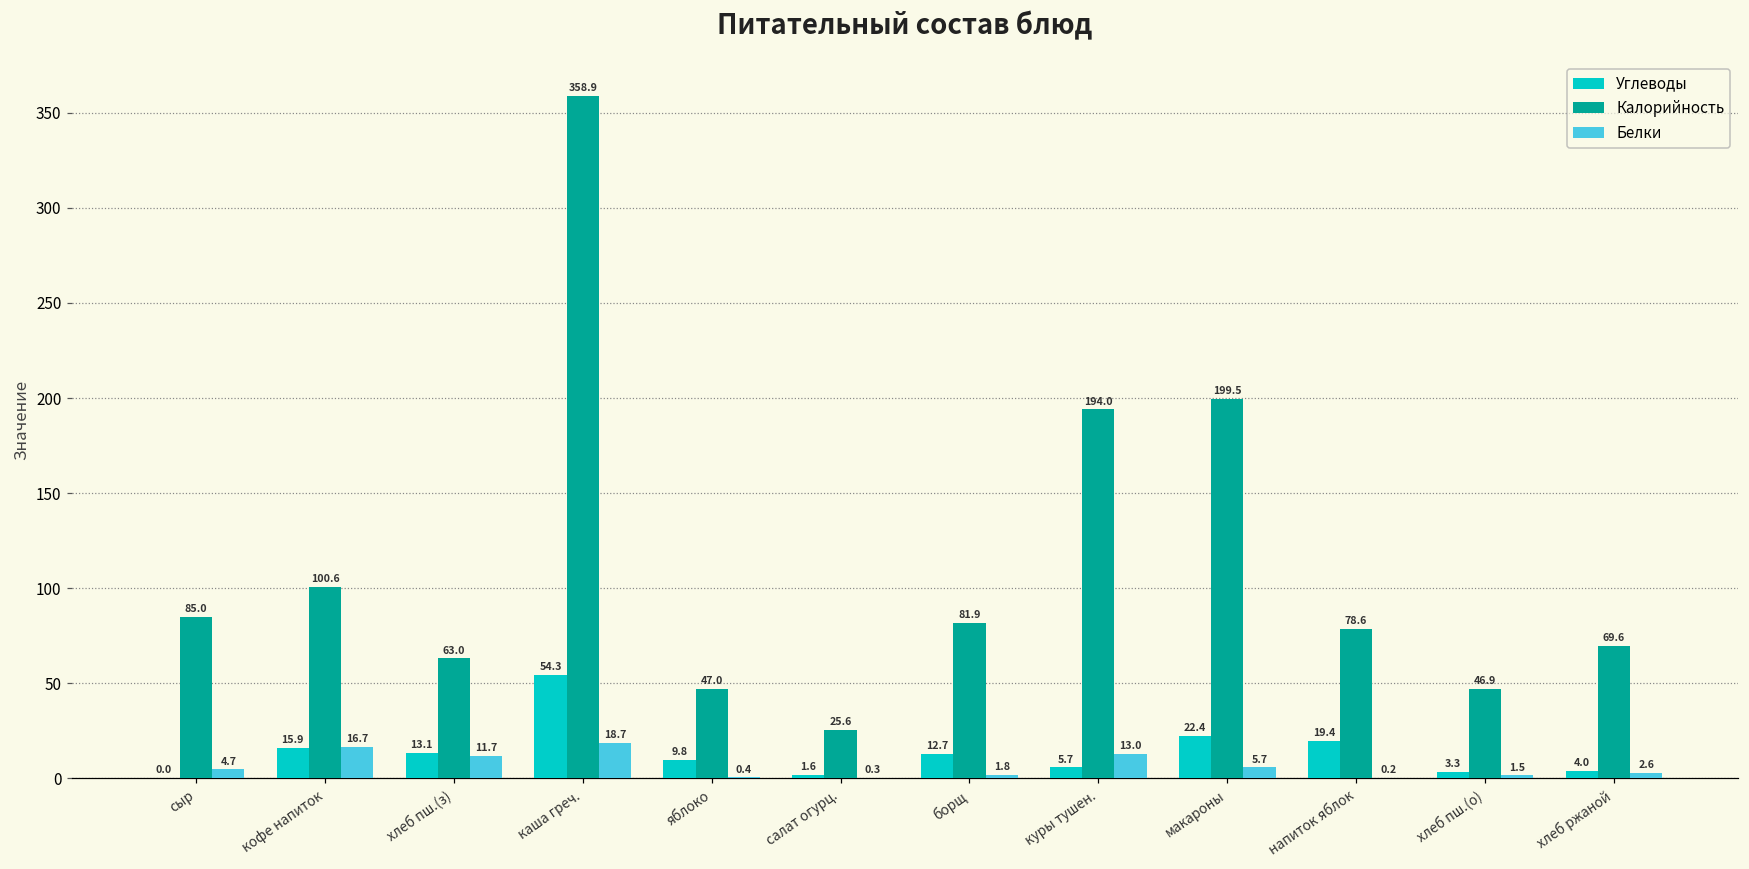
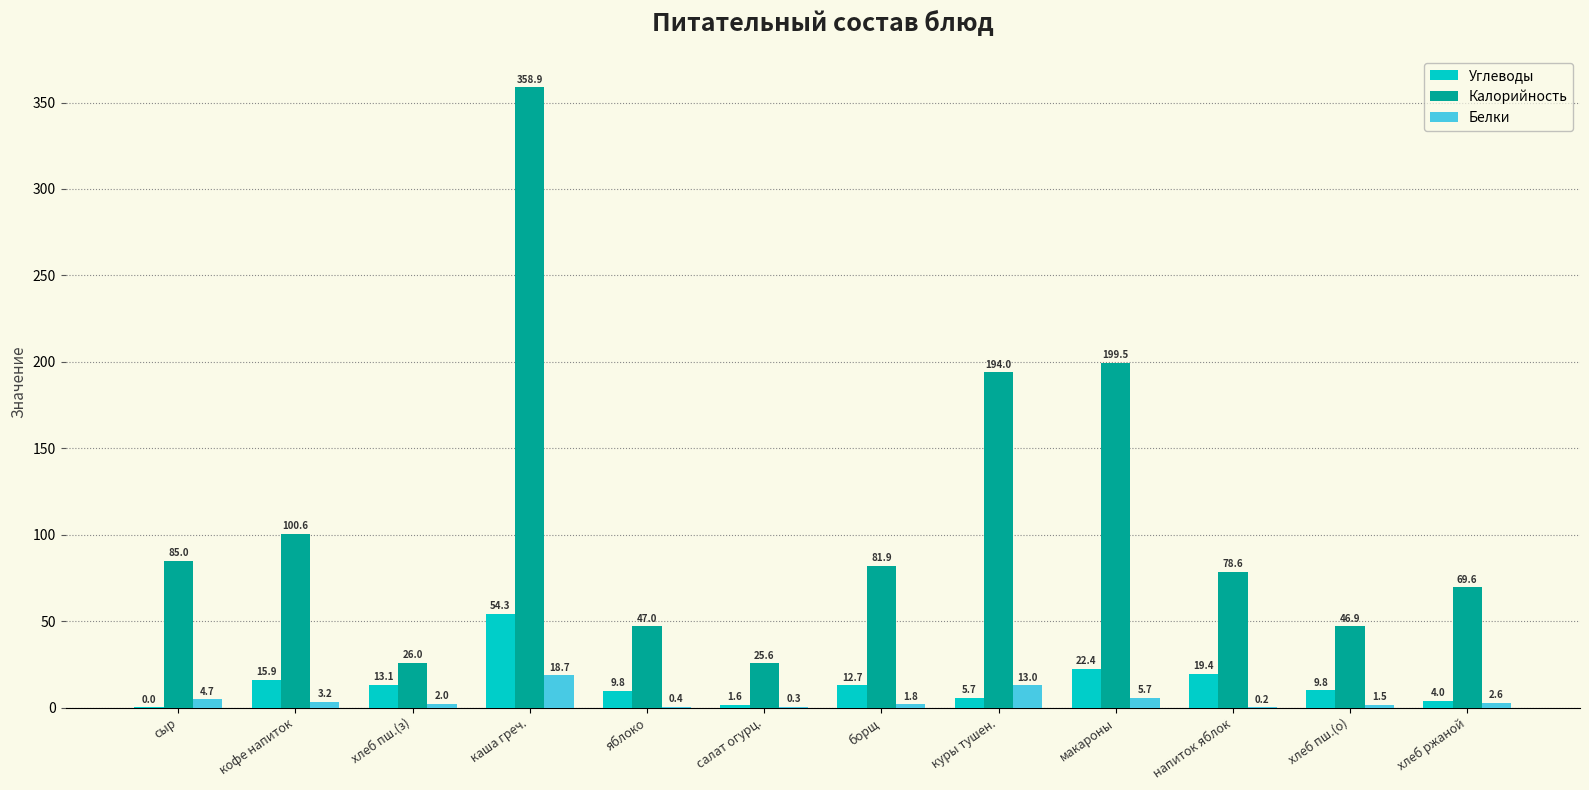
Белки, кофе напиток: 16.7 -> 3.2
Калорийность, хлеб пш.(з): 63.0 -> 26.0
Белки, хлеб пш.(з): 11.7 -> 2.0
Углеводы, хлеб пш.(о): 3.3 -> 9.8
